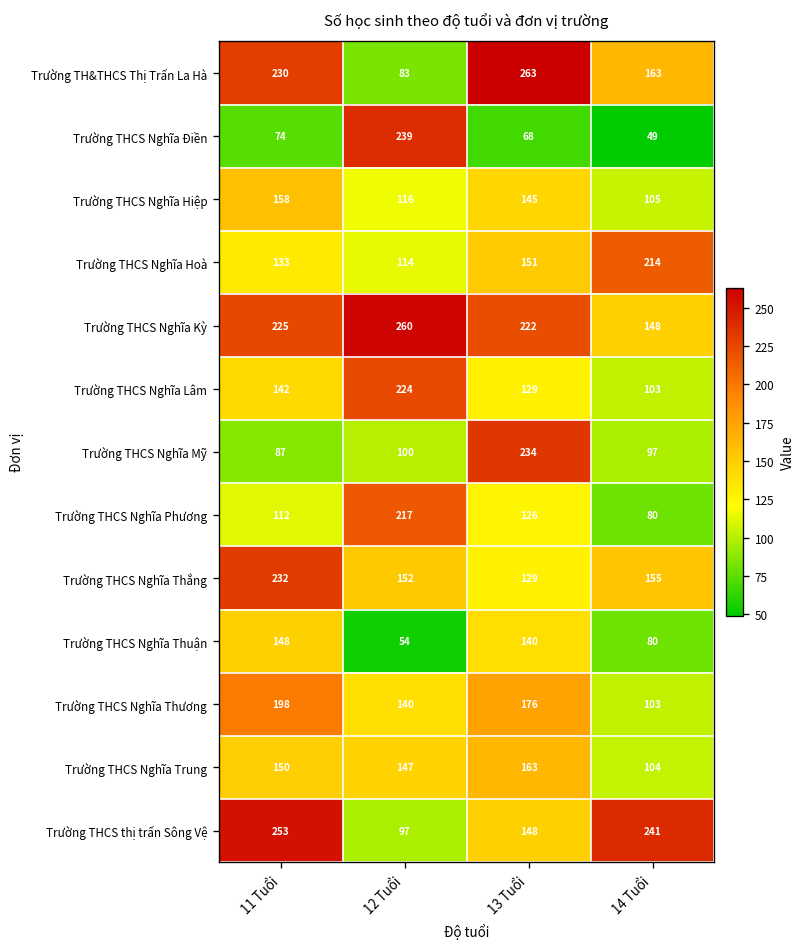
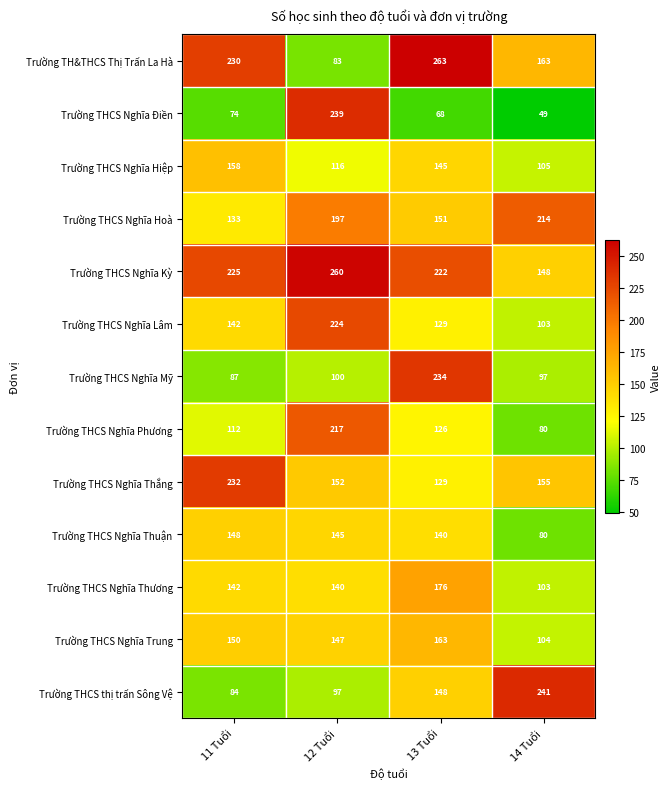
Trường THCS Nghĩa Hoà, 12 Tuổi: 114 -> 197
Trường THCS Nghĩa Thuận, 12 Tuổi: 54 -> 145
Trường THCS Nghĩa Thương, 11 Tuổi: 198 -> 142
Trường THCS thị trấn Sông Vệ, 11 Tuổi: 253 -> 84
